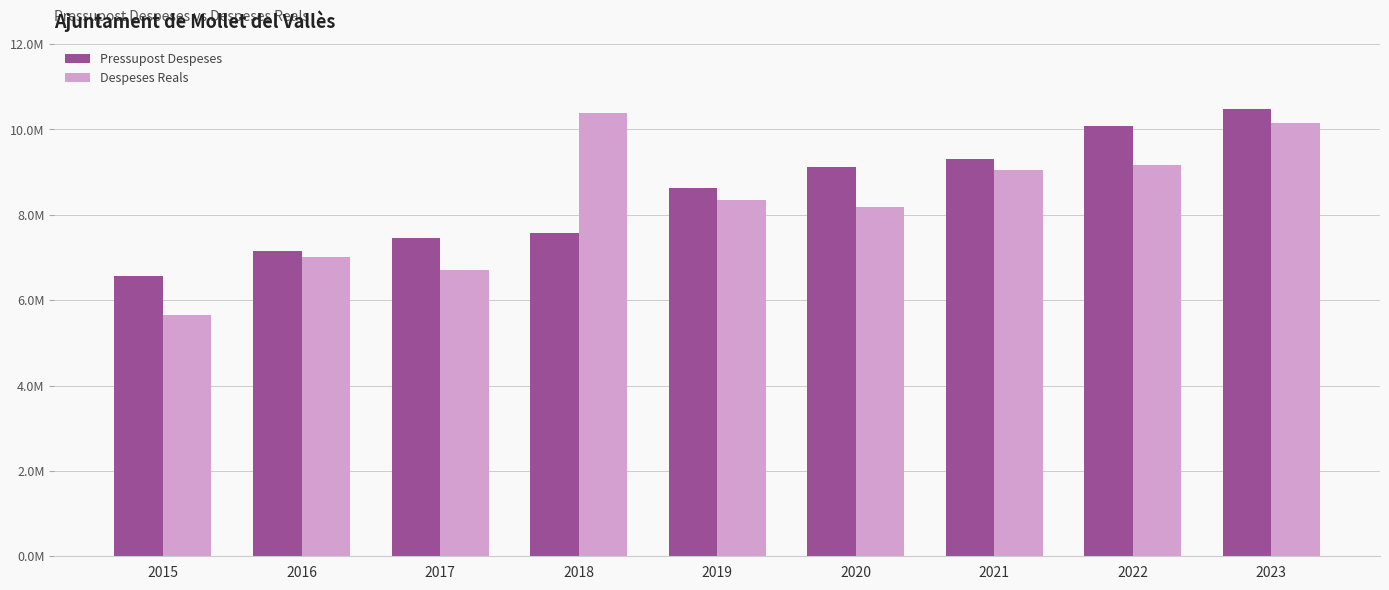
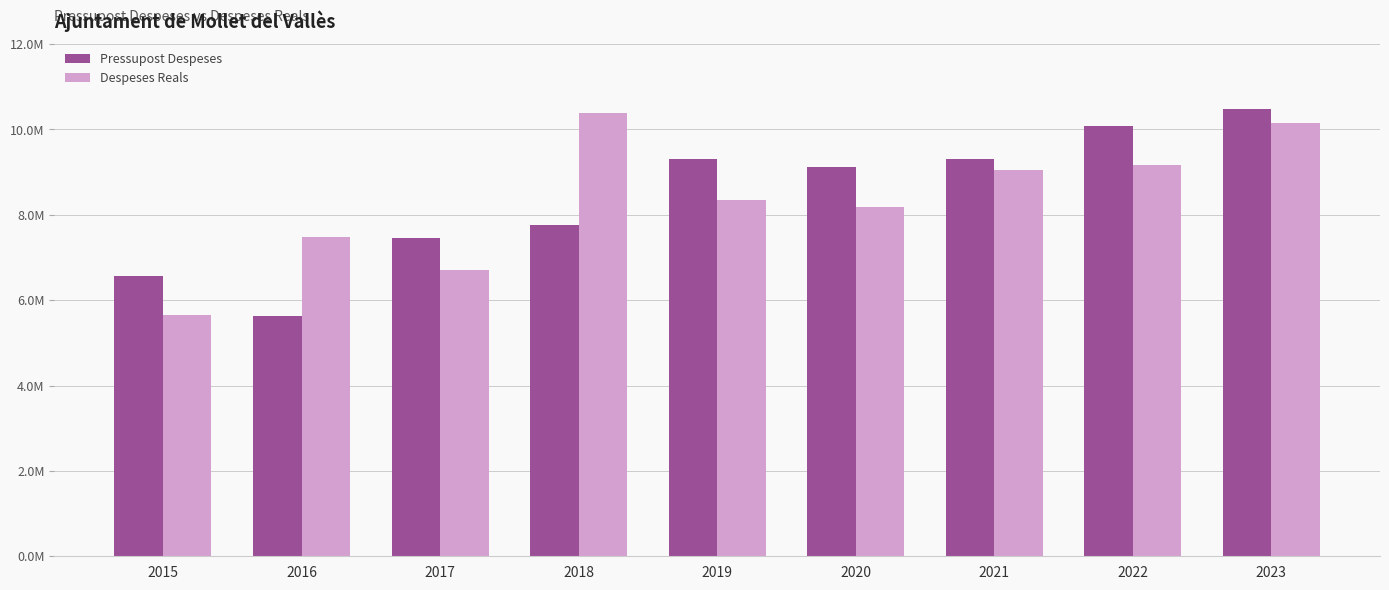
Pressupost Despeses, 2016: 7200000 -> 5600000
Despeses Reals, 2016: 7000000 -> 7500000
Pressupost Despeses, 2018: 7600000 -> 7800000
Pressupost Despeses, 2019: 8600000 -> 9300000
